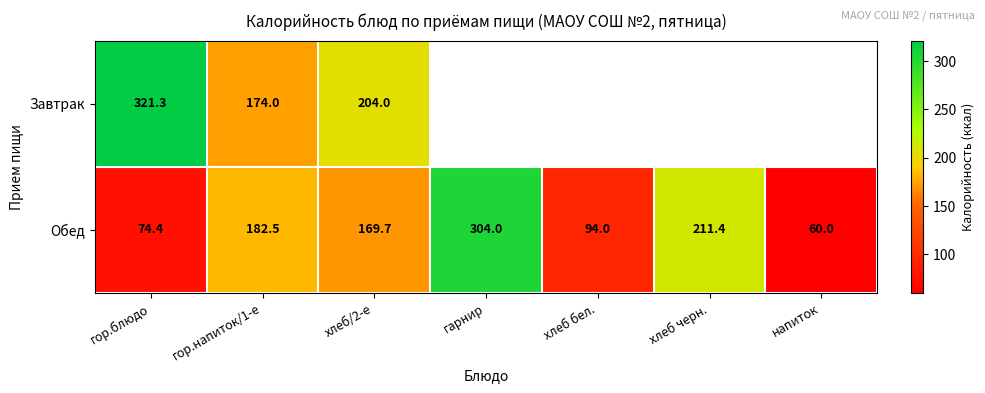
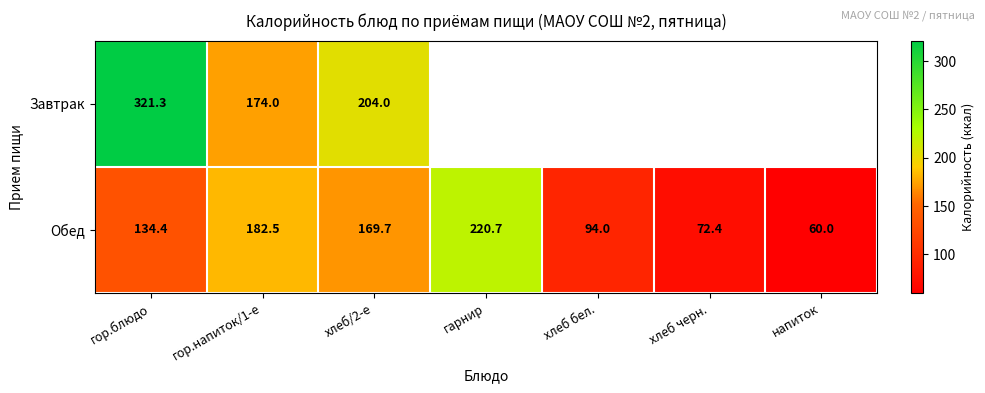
Обед, гор.блюдо: 74.4 -> 134.4
Обед, гарнир: 304.0 -> 220.7
Обед, хлеб черн.: 211.4 -> 72.4
